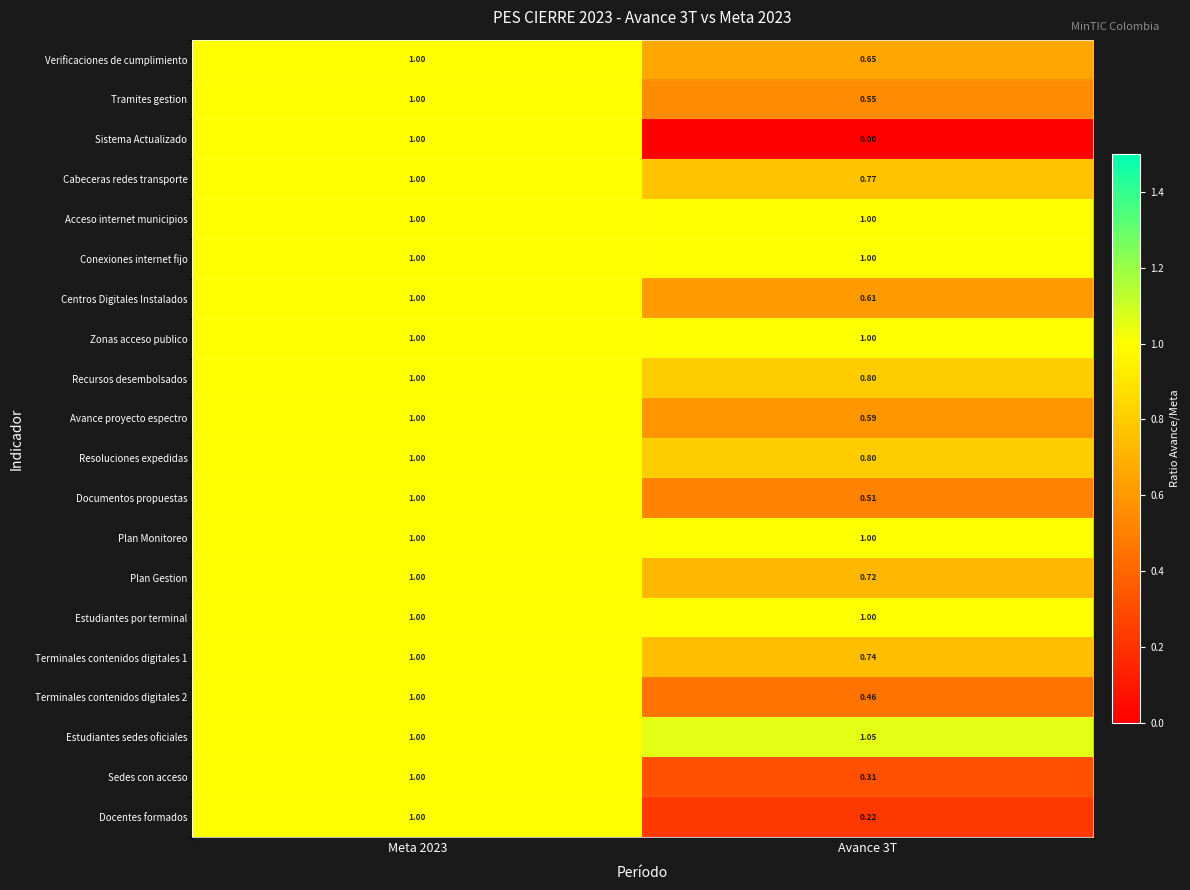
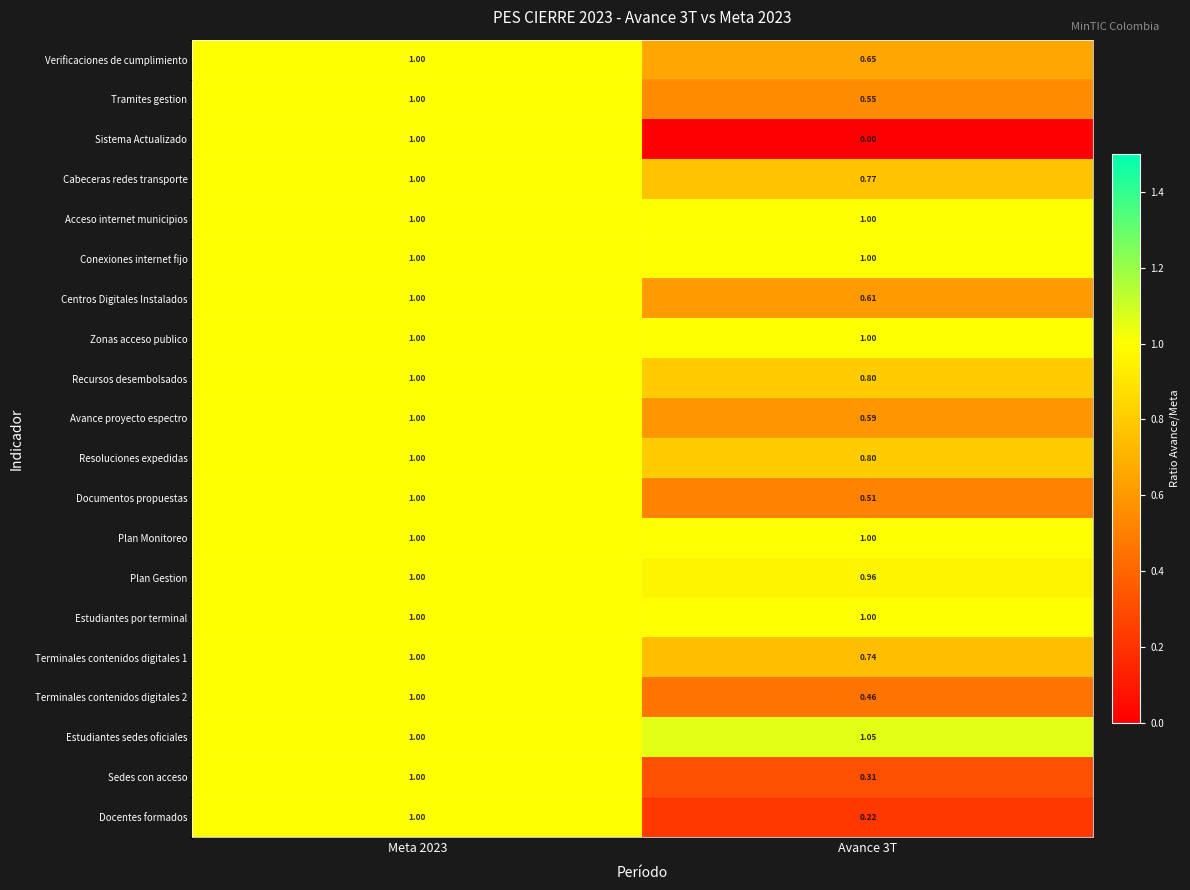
Plan Gestion, Avance 3T: 0.72 -> 0.96
